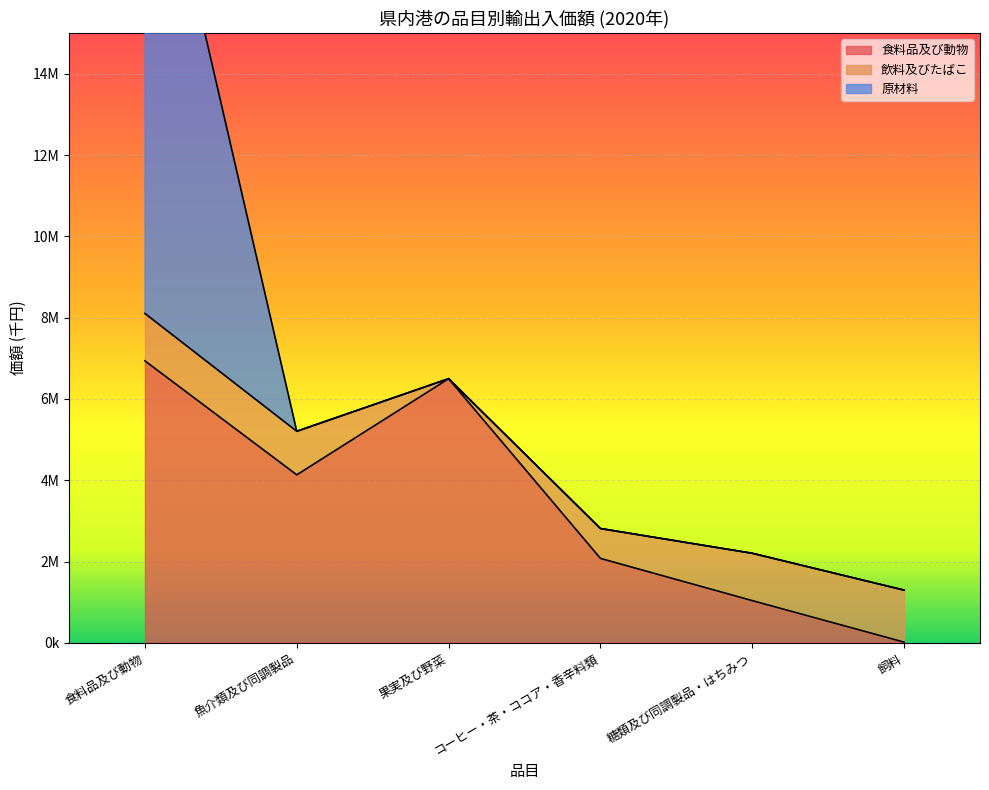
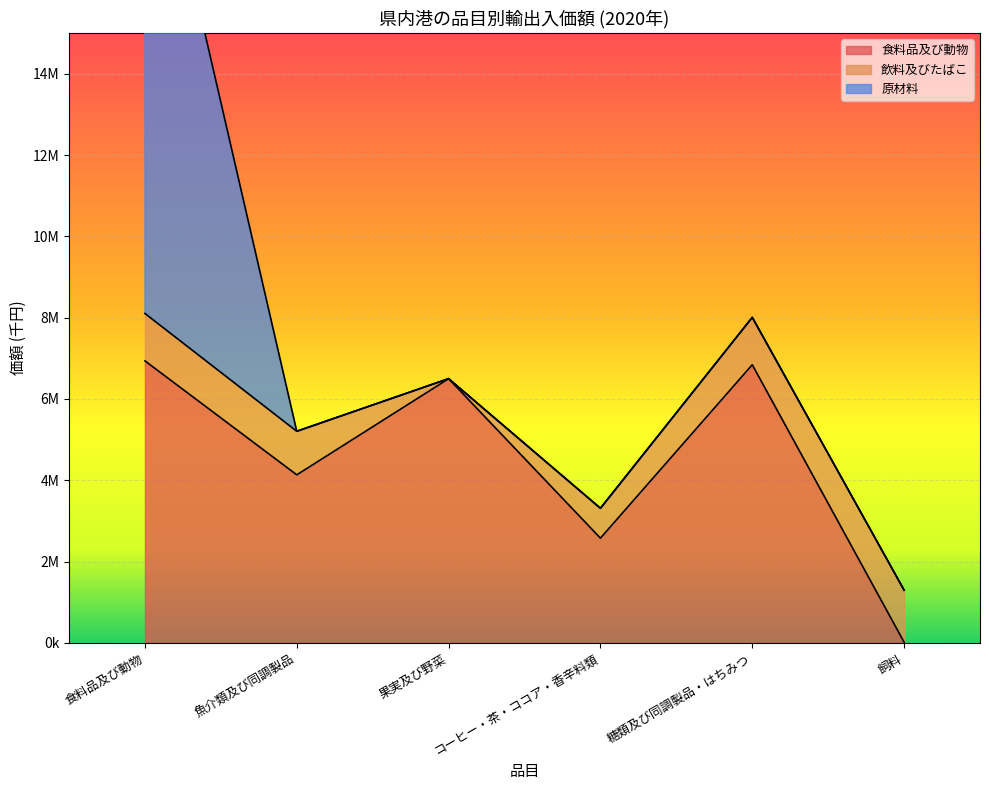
食料品及び動物, コーヒー・茶・ココア・香辛料類: 2100000 -> 2600000
食料品及び動物, 糖類及び同調製品・はちみつ: 1000000 -> 6800000
